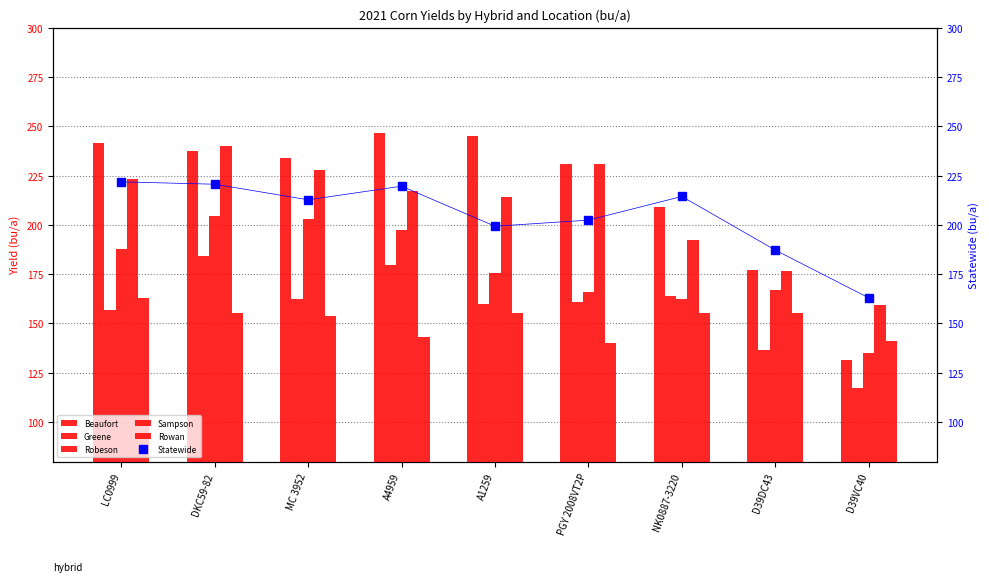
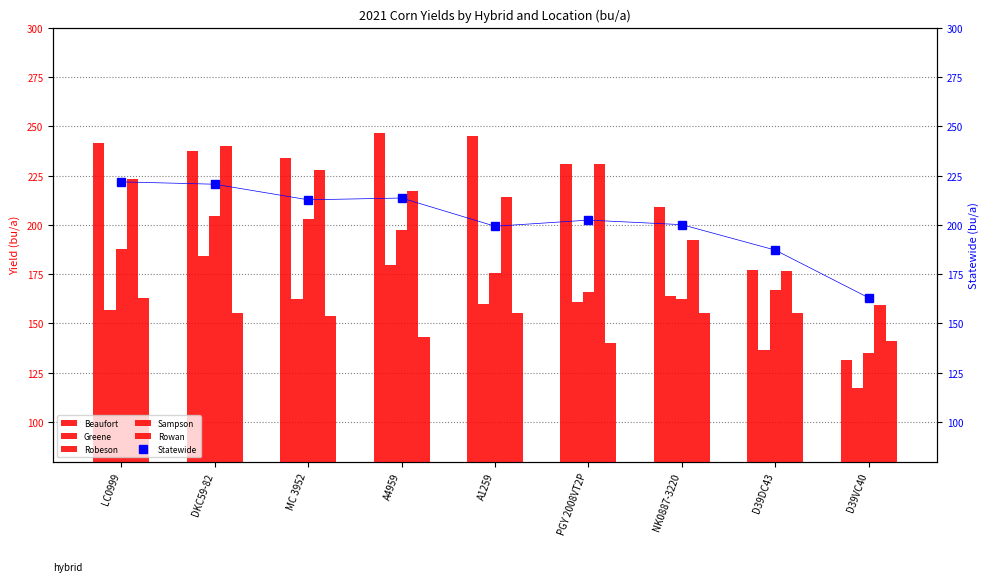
Statewide, A4959: 220 -> 214
Statewide, NK0887-3220: 214 -> 200
